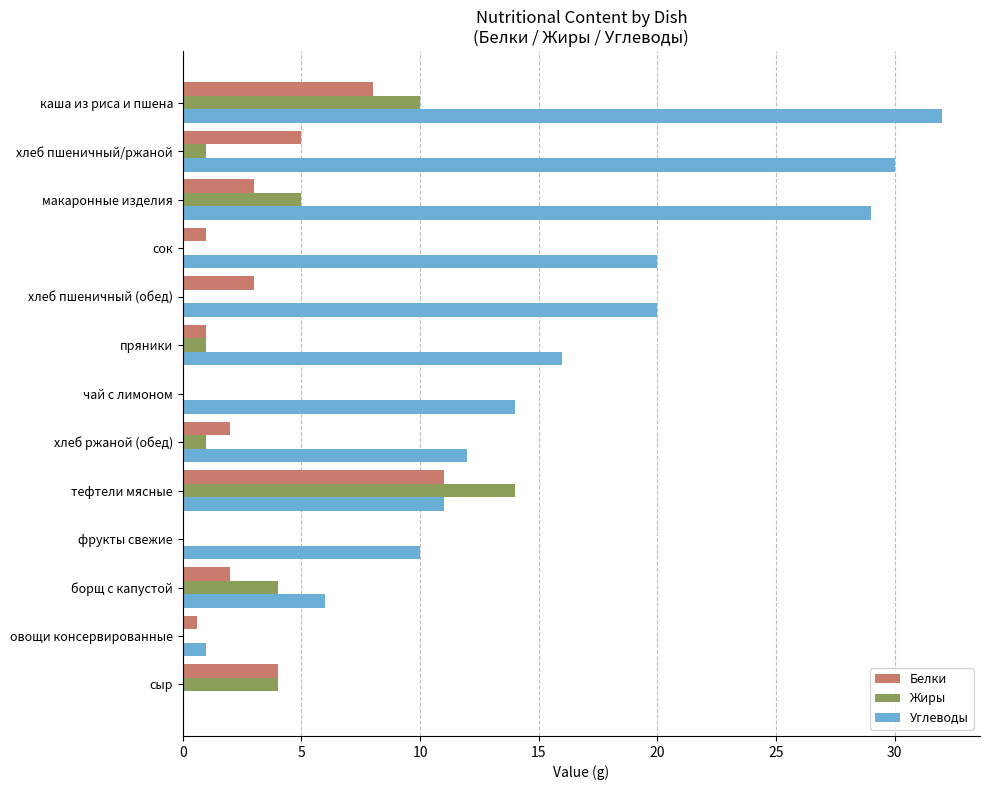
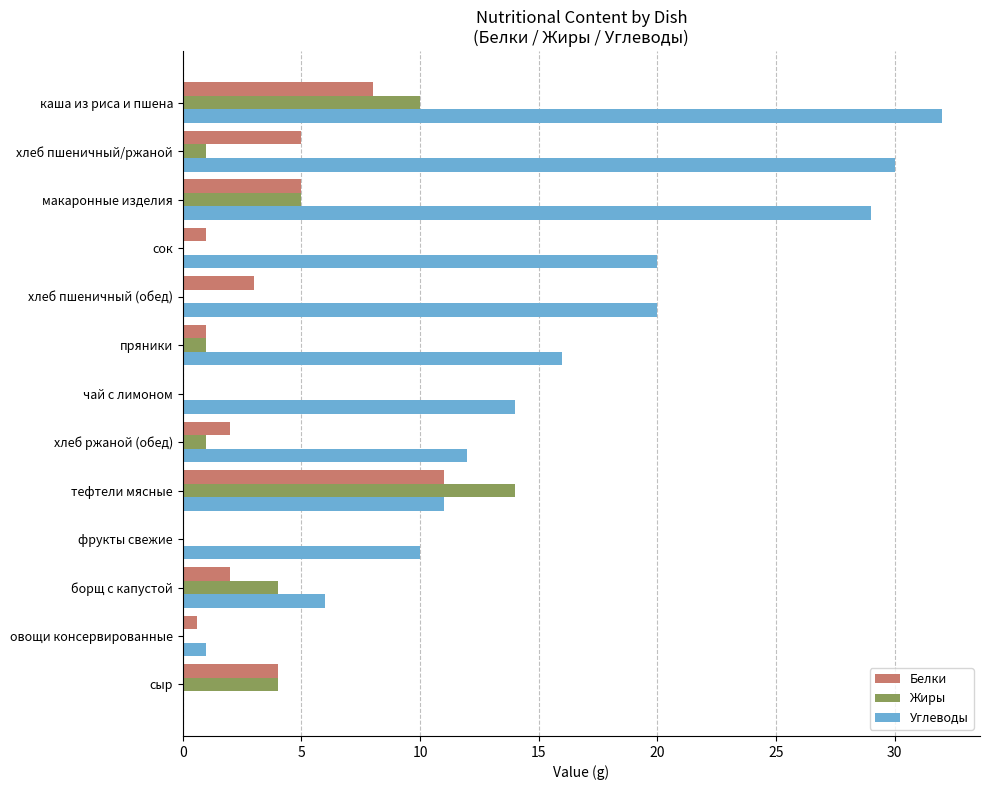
Белки, макаронные изделия: 3 -> 5
